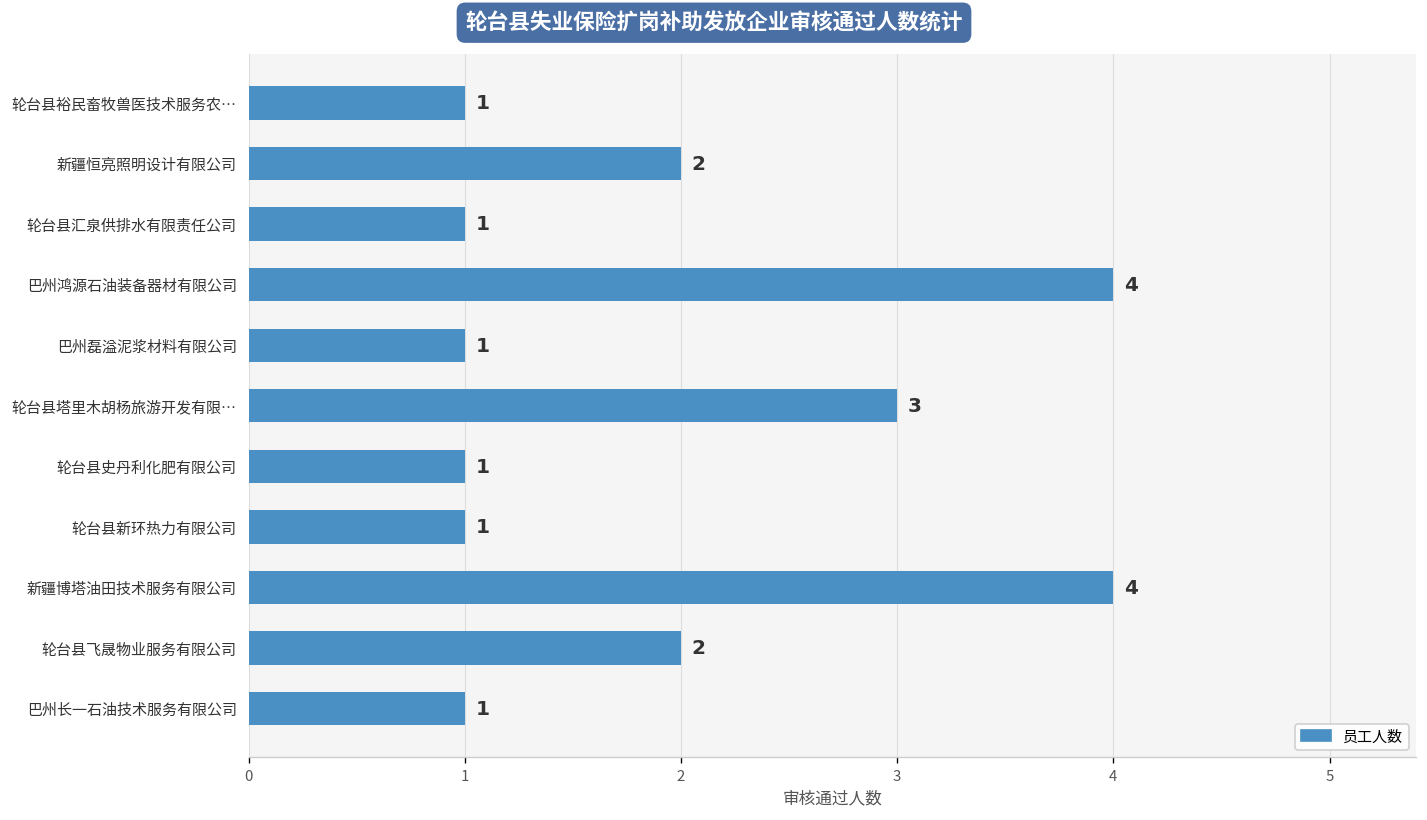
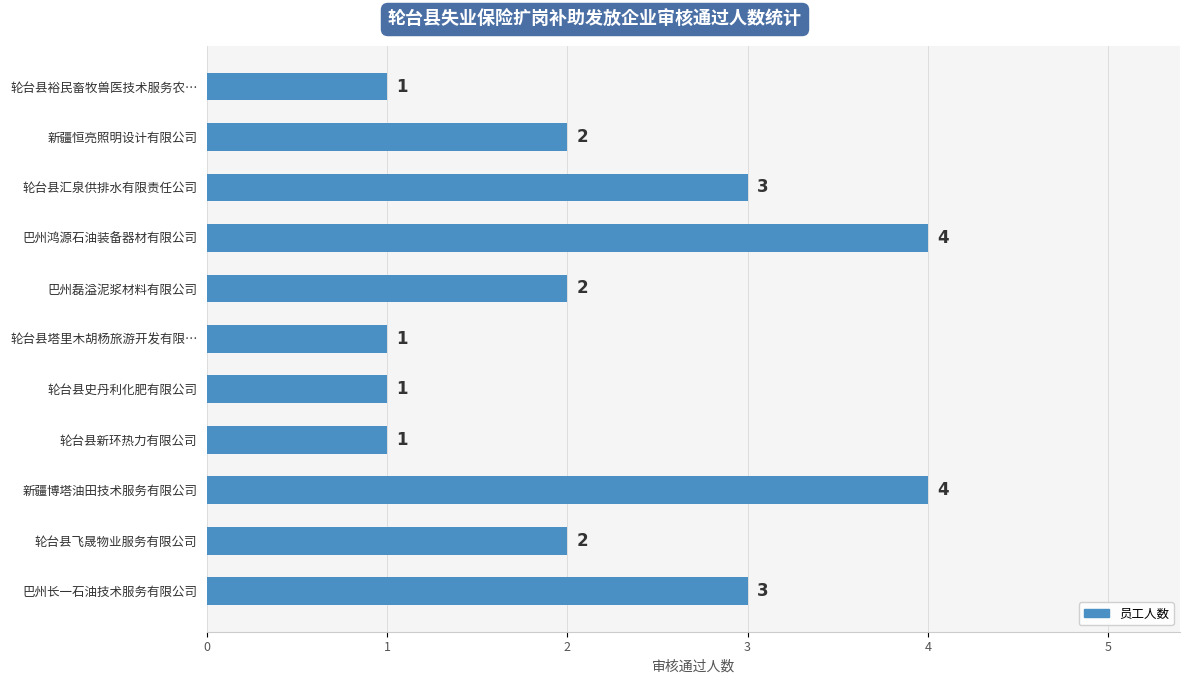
轮台县汇泉供排水有限责任公司: 1 -> 3
巴州磊溢泥浆材料有限公司: 1 -> 2
轮台县塔里木胡杨旅游开发有限…: 3 -> 1
巴州长一石油技术服务有限公司: 1 -> 3
